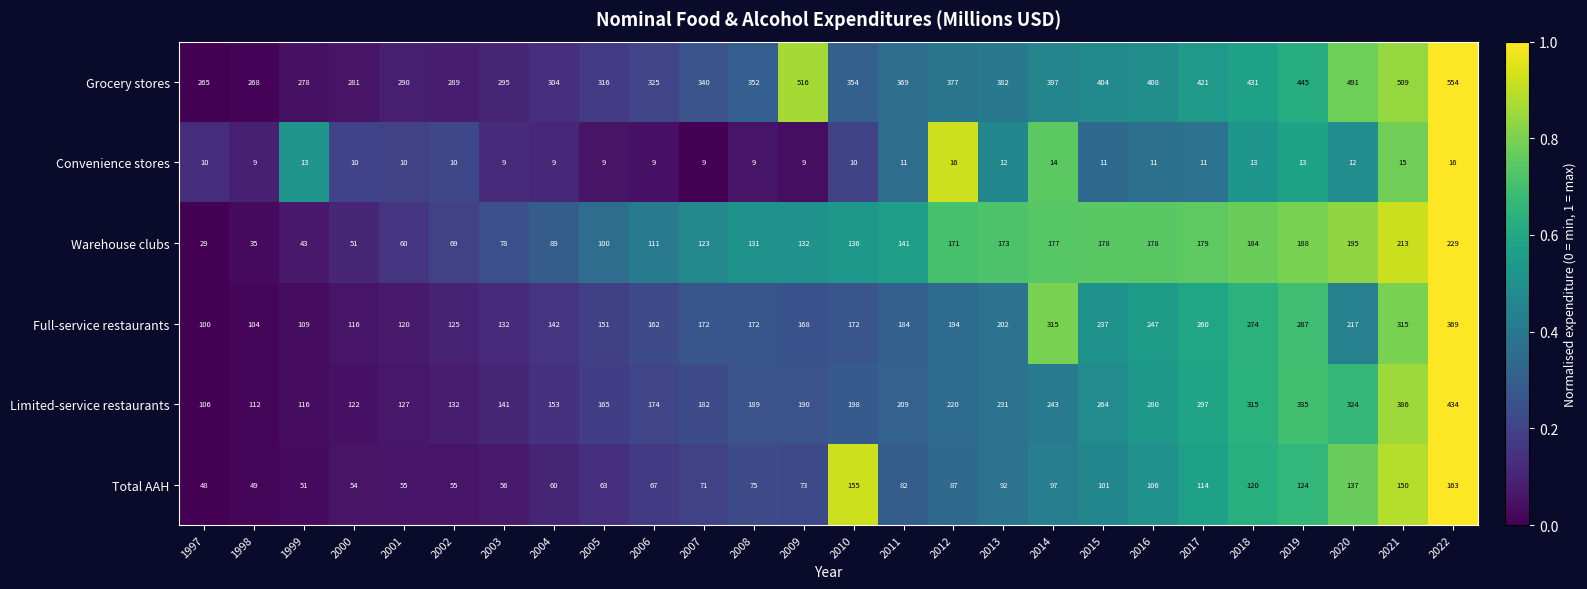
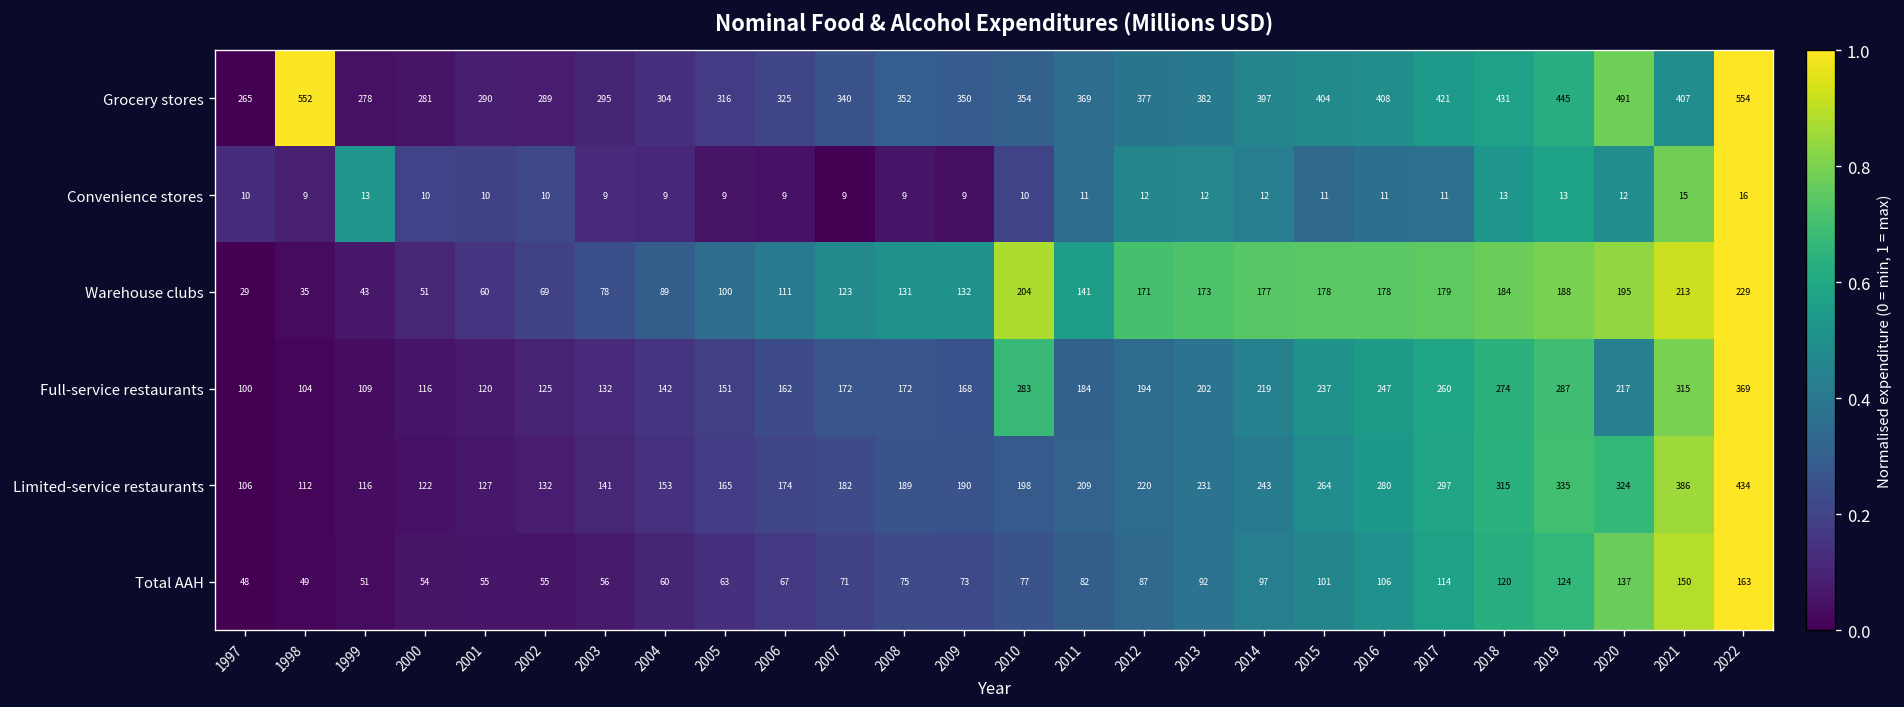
Grocery stores, 1998: 268 -> 552
Grocery stores, 2009: 516 -> 350
Grocery stores, 2021: 509 -> 407
Convenience stores, 2012: 16 -> 12
Convenience stores, 2014: 14 -> 12
Warehouse clubs, 2010: 136 -> 204
Full-service restaurants, 2010: 172 -> 283
Full-service restaurants, 2014: 315 -> 219
Total AAH, 2010: 155 -> 77
